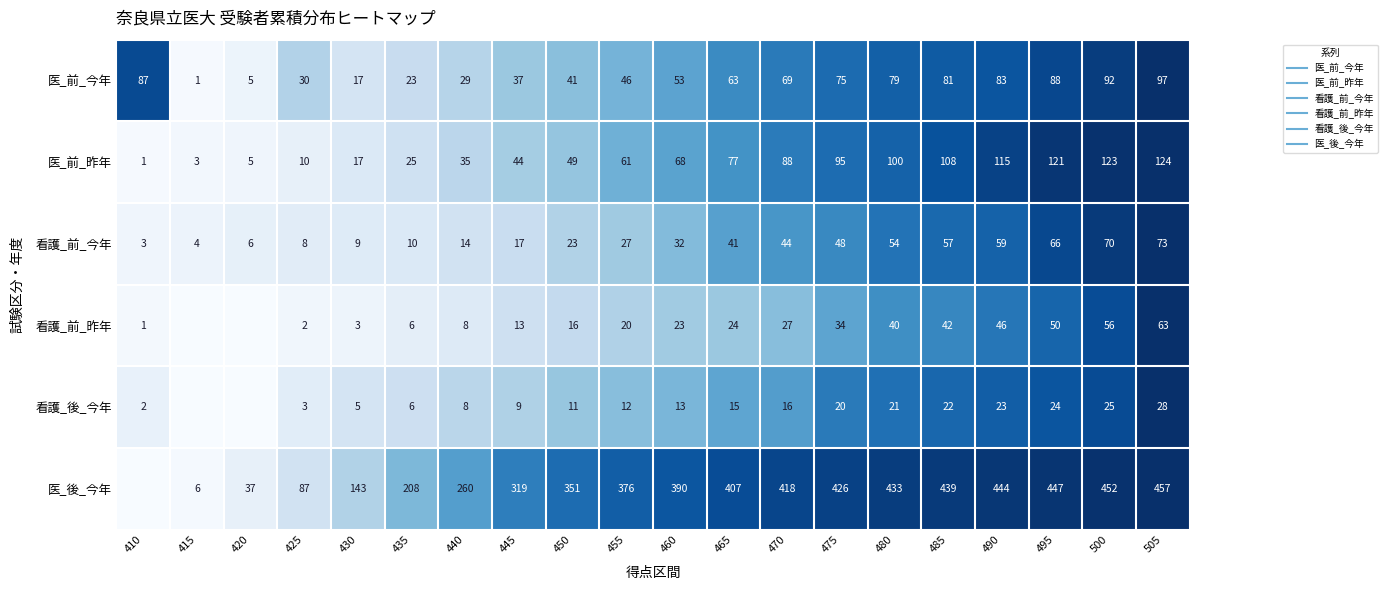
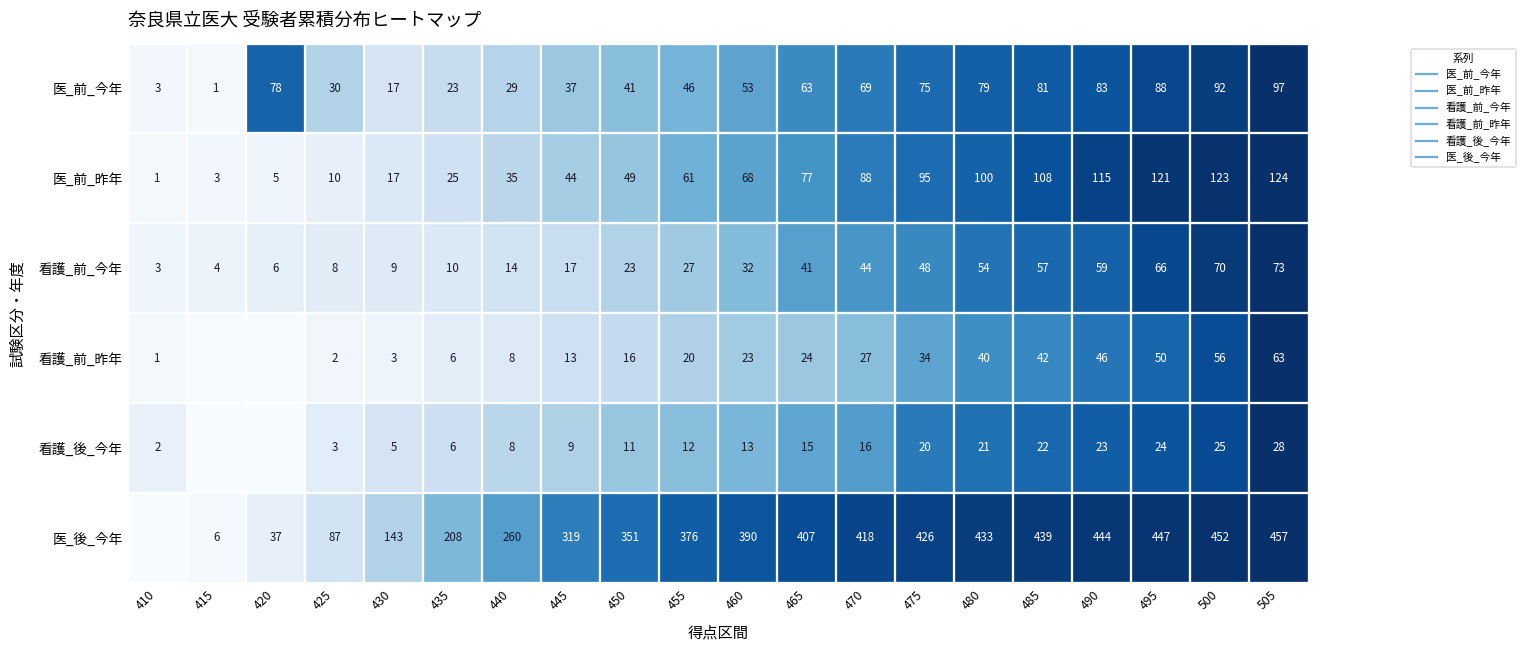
医_前_今年, 410: 87 -> 3
医_前_今年, 420: 5 -> 78
